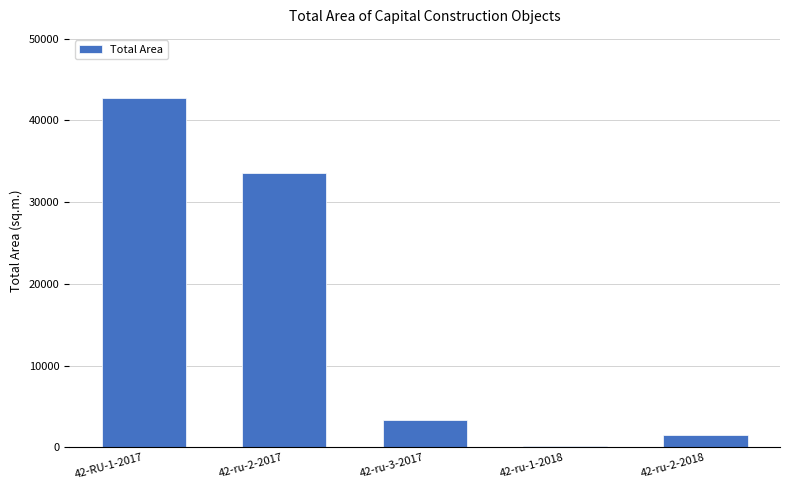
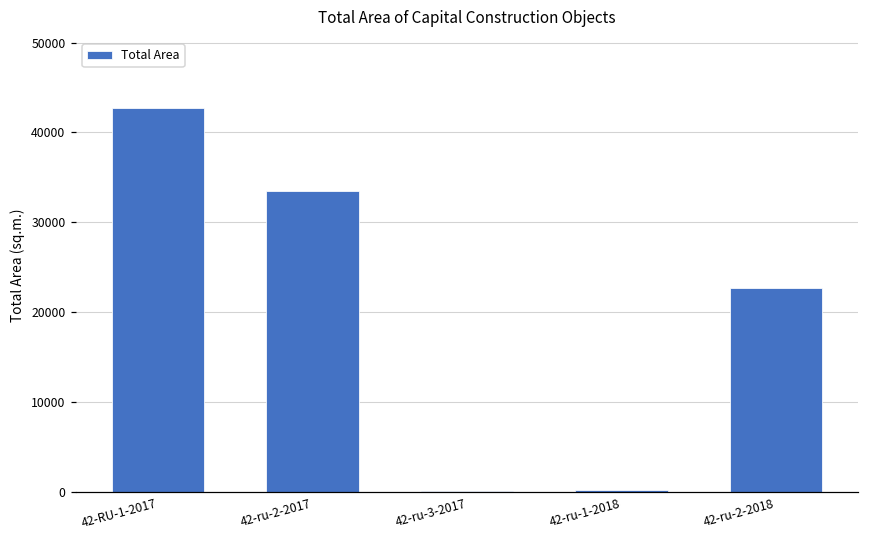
42-ru-3-2017: 3000 -> 0
42-ru-2-2018: 1000 -> 23000
